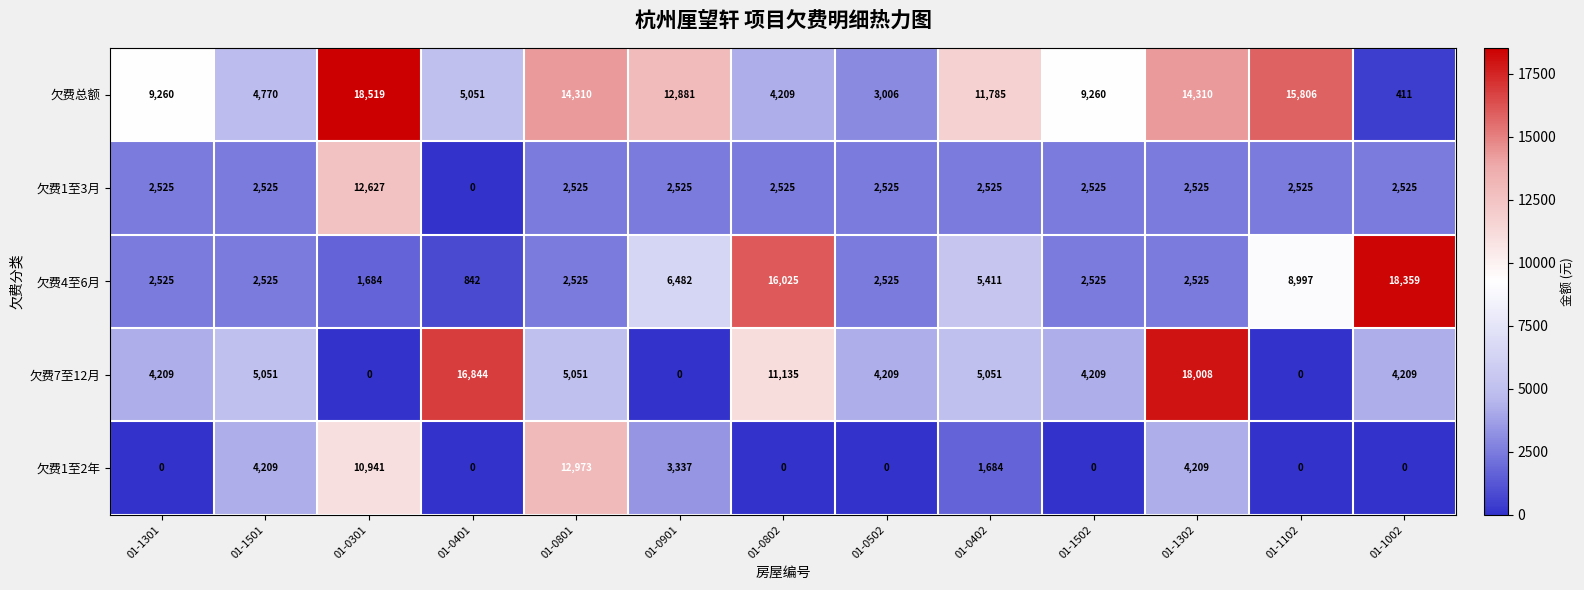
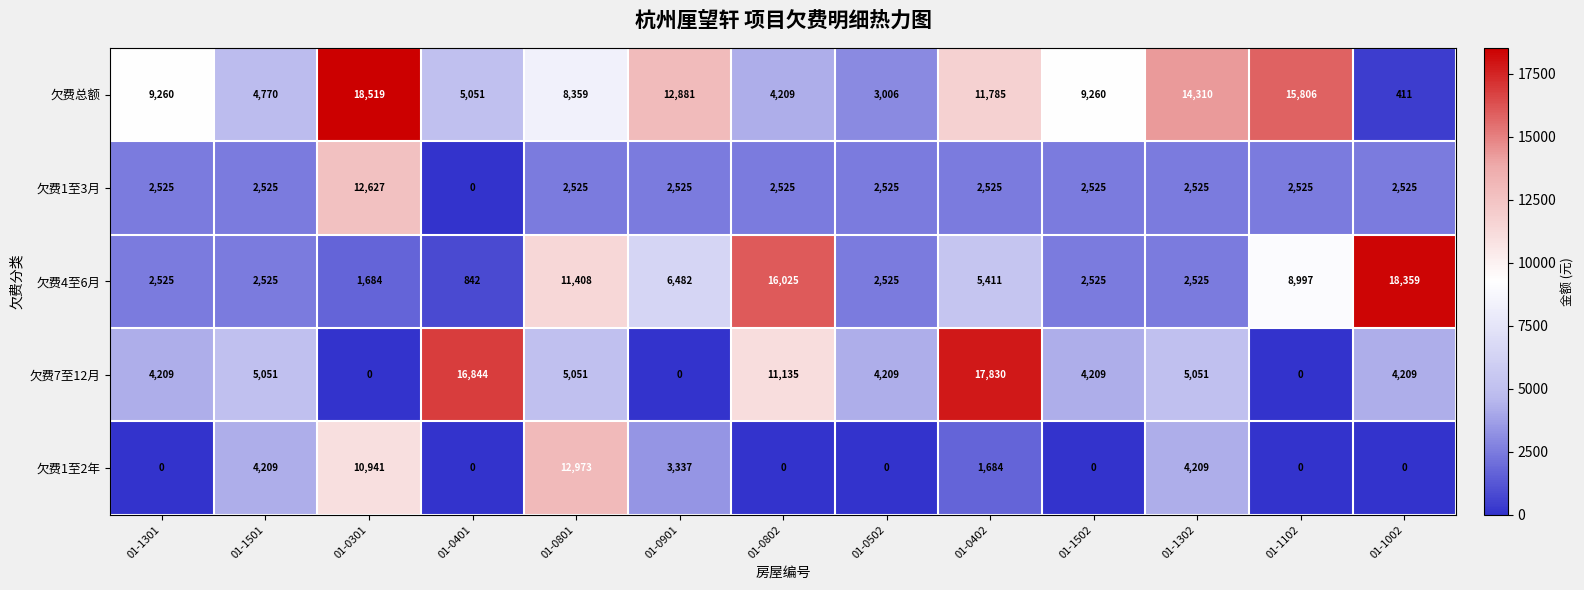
欠费总额, 01-0801: 14,310 -> 8,359
欠费4至6月, 01-0801: 2,525 -> 11,408
欠费7至12月, 01-0402: 5,051 -> 17,830
欠费7至12月, 01-1302: 18,008 -> 5,051
